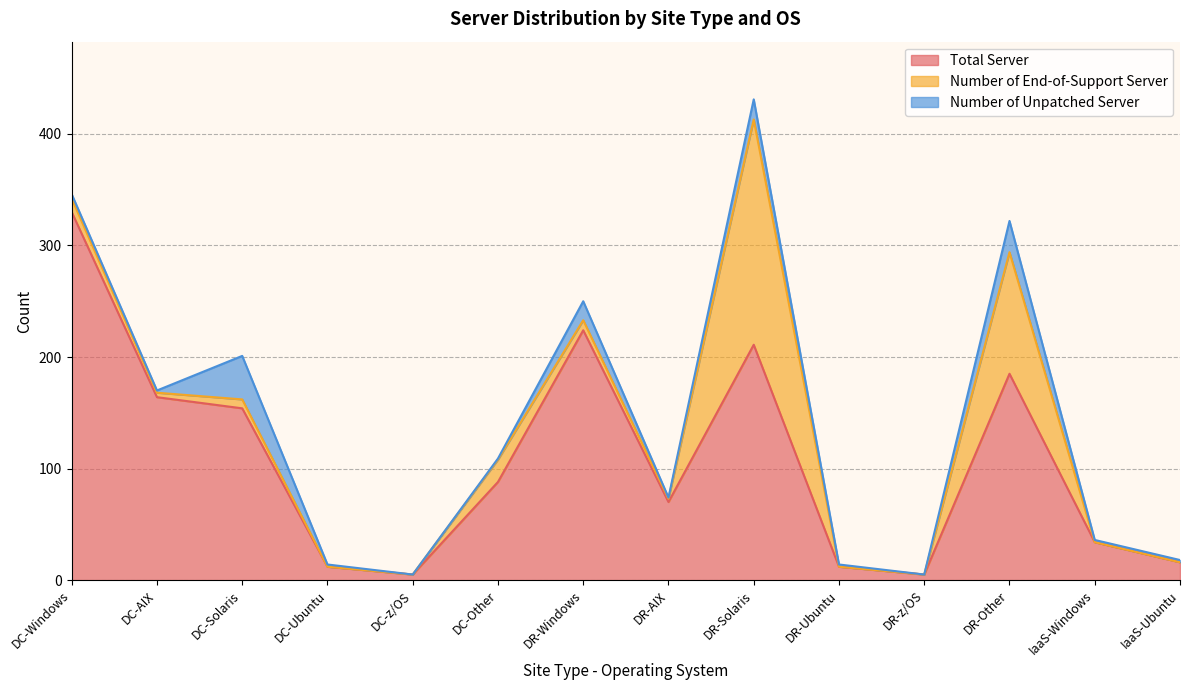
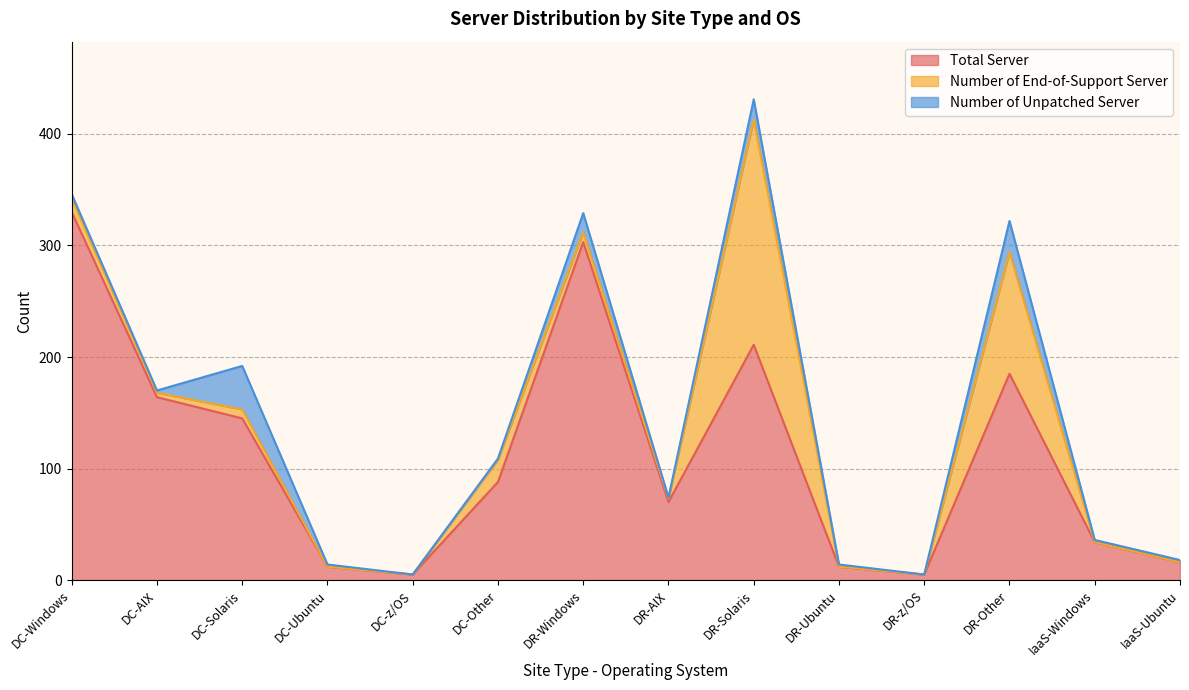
Total Server, DC-Solaris: 154 -> 145
Total Server, DR-Windows: 224 -> 303
